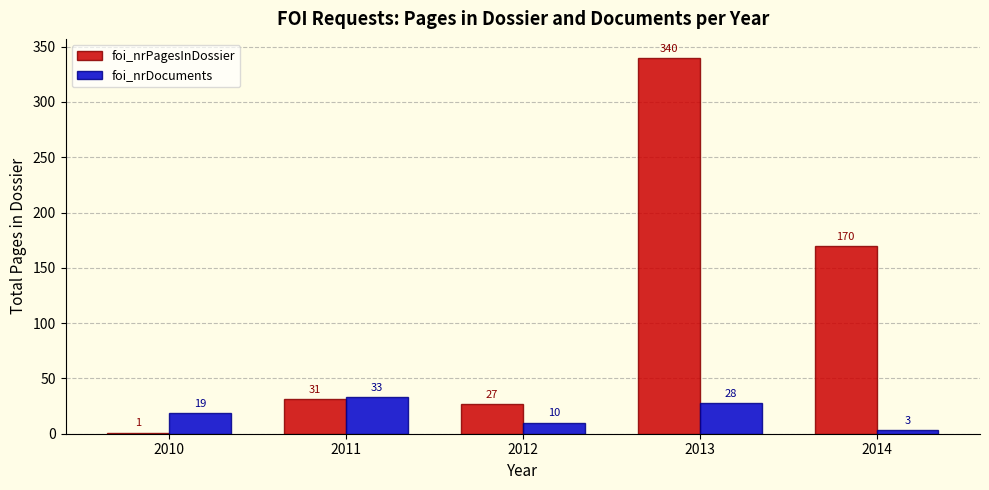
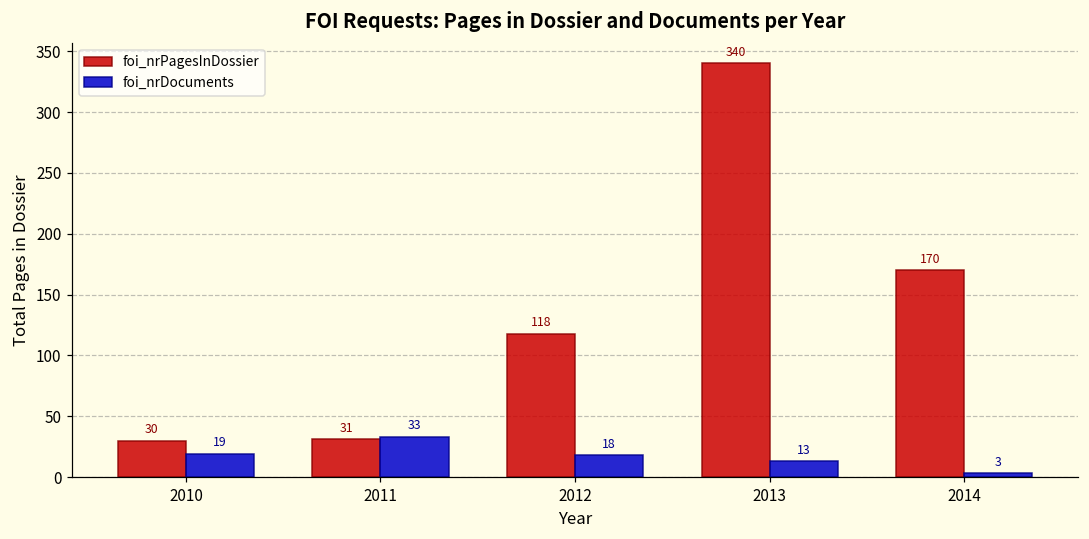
foi_nrPagesInDossier, 2010: 1 -> 30
foi_nrPagesInDossier, 2012: 27 -> 118
foi_nrDocuments, 2012: 10 -> 18
foi_nrDocuments, 2013: 28 -> 13
